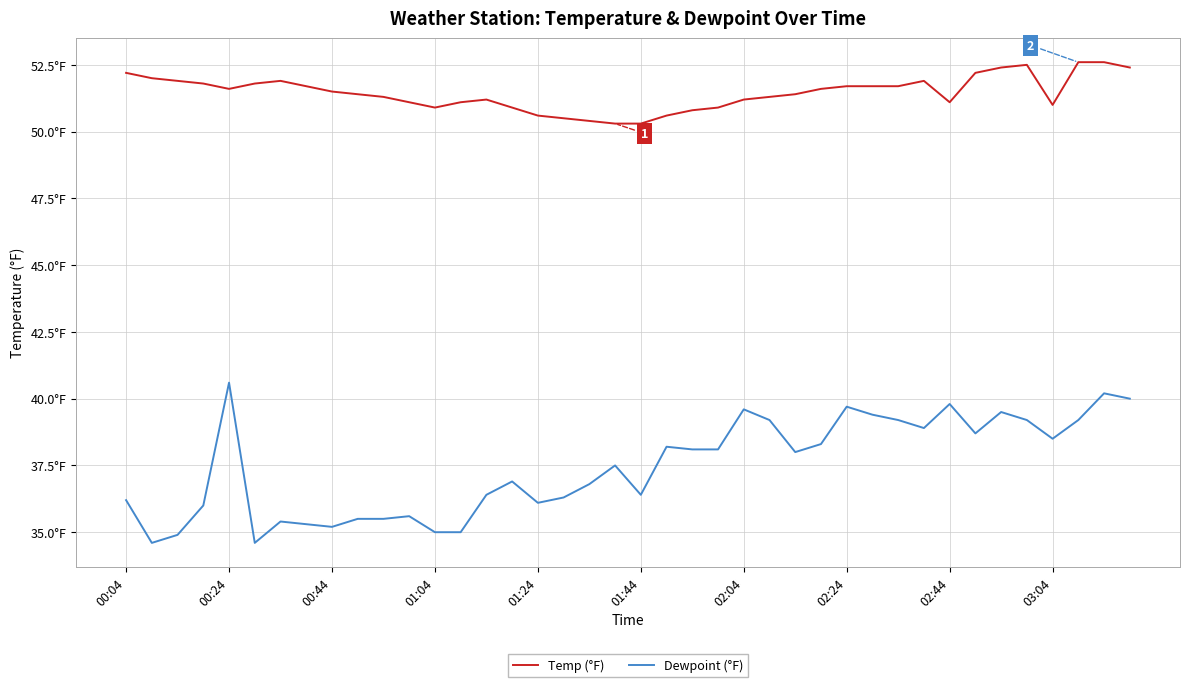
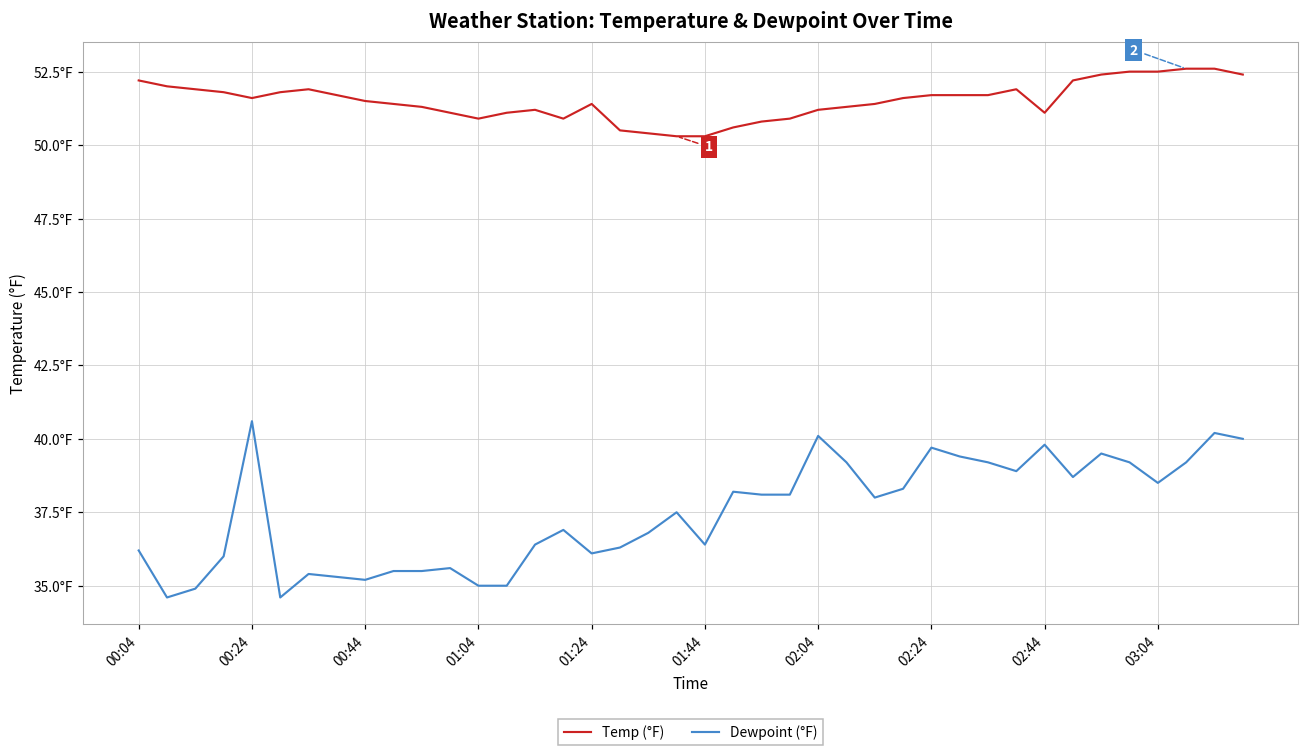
Temp (°F), 01:24: 50.6°F -> 51.4°F
Dewpoint (°F), 02:04: 39.6°F -> 40.1°F
Temp (°F), 03:04: 51.0°F -> 52.5°F
